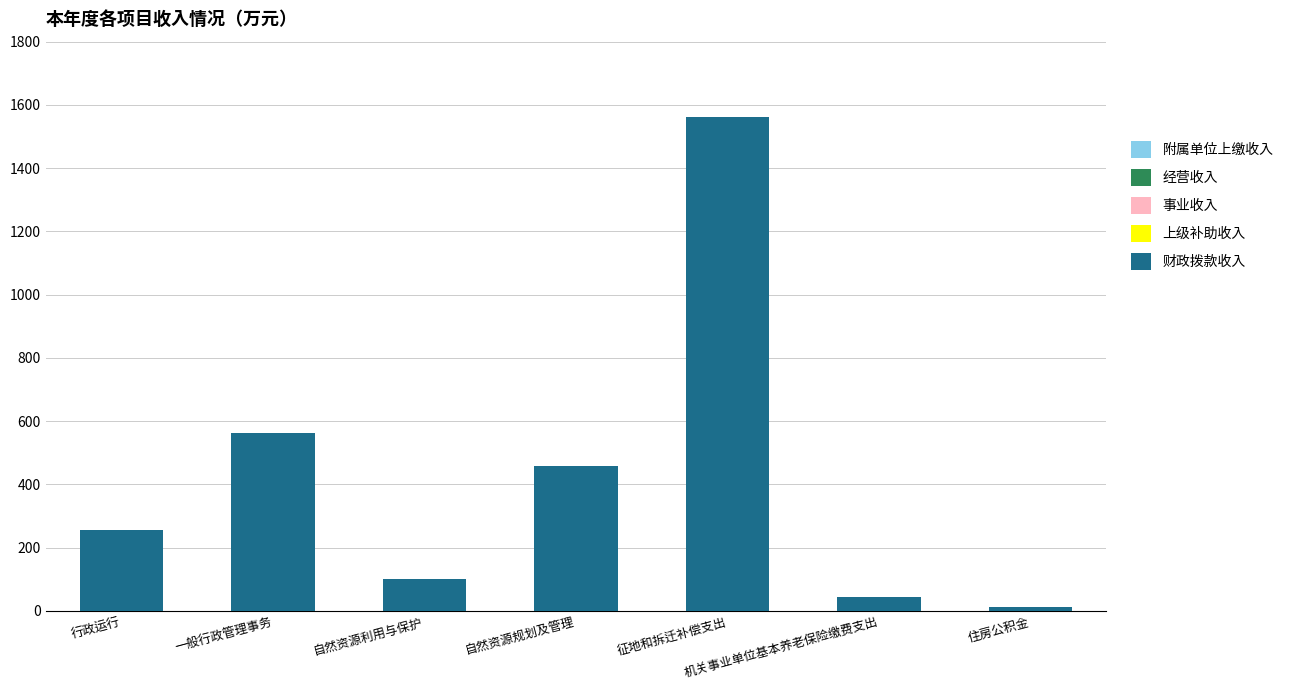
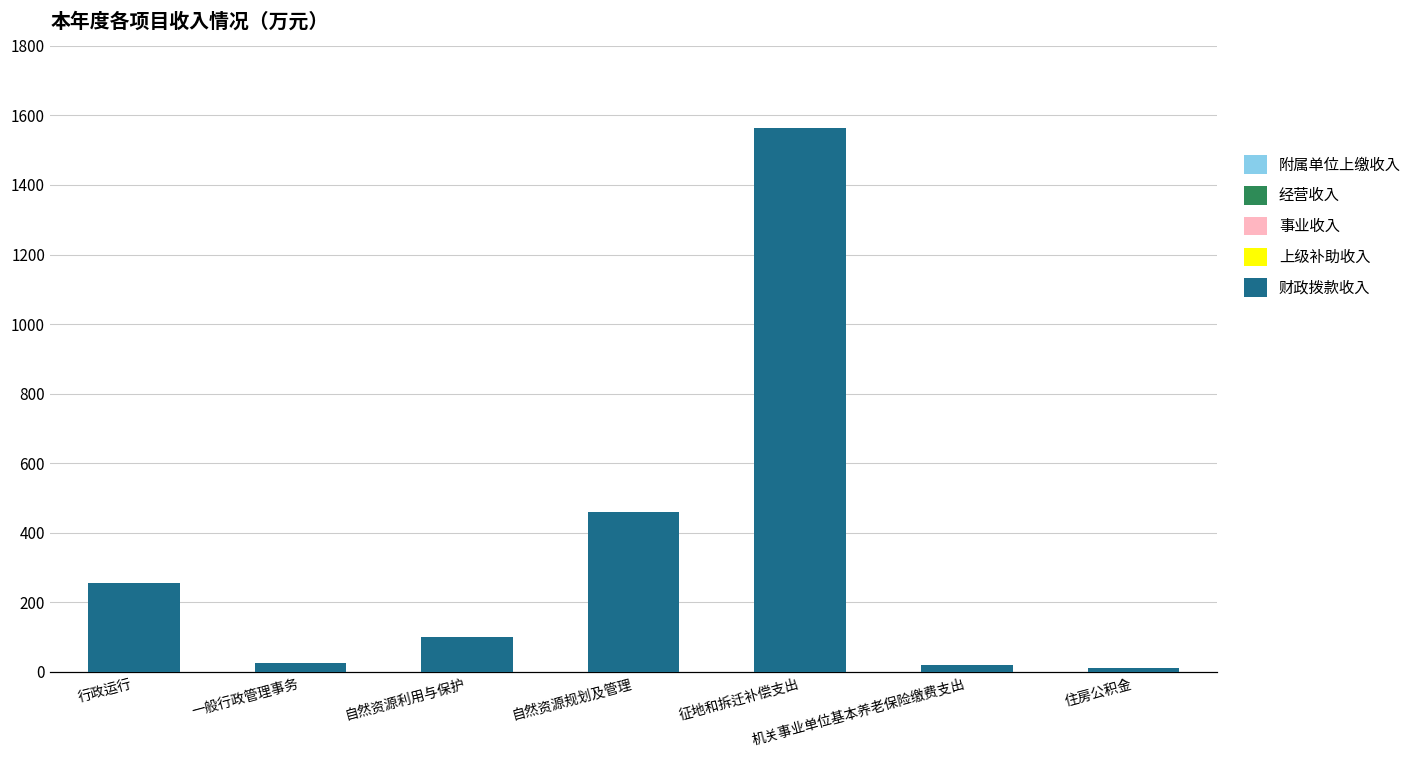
财政拨款收入, 一般行政管理事务: 560 -> 30
财政拨款收入, 机关事业单位基本养老保险缴费支出: 40 -> 20
